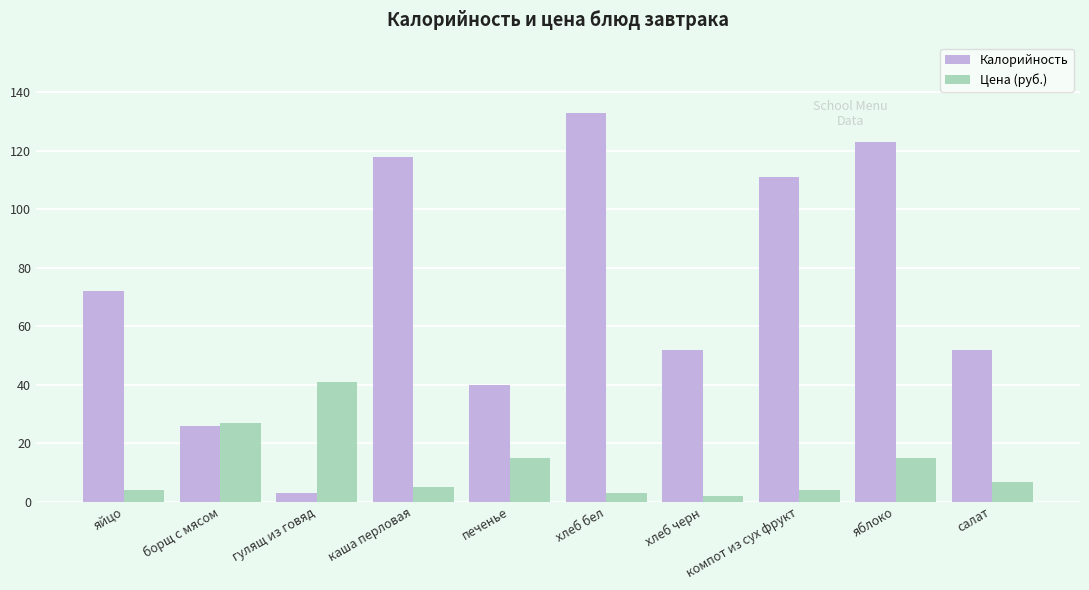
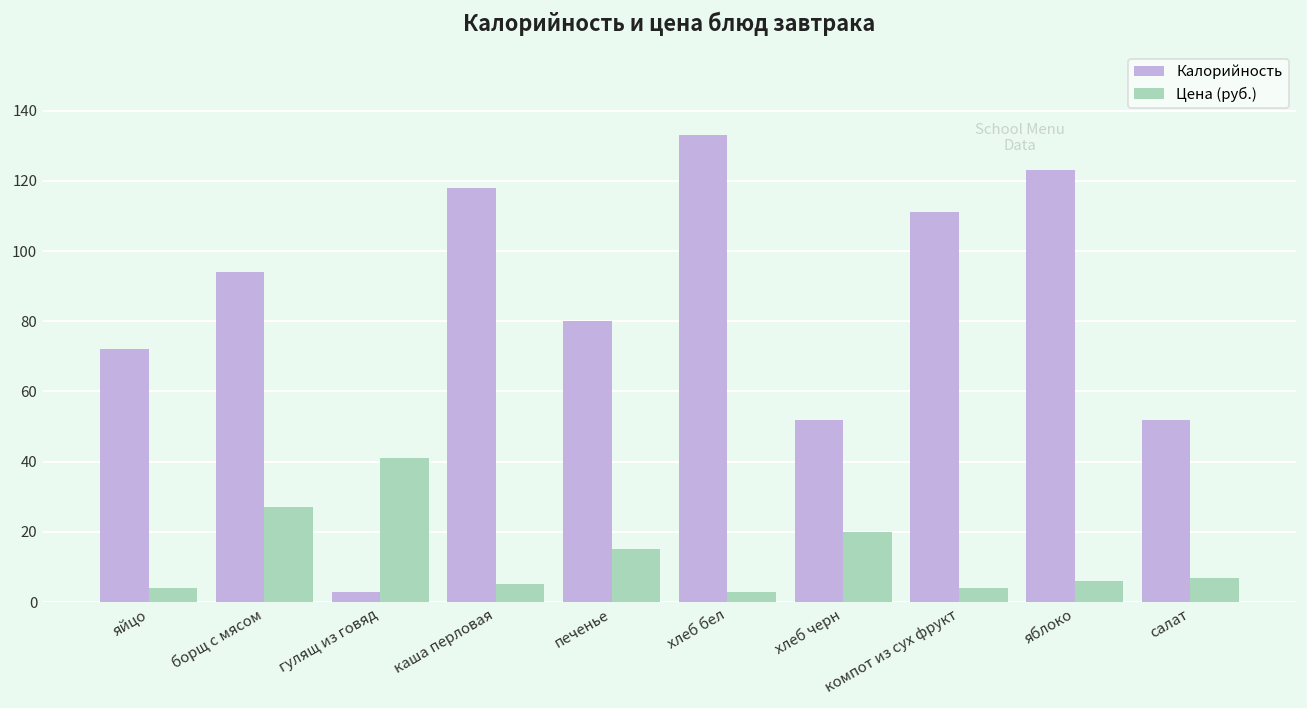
Калорийность, борщ с мясом: 26 -> 94
Калорийность, печенье: 40 -> 80
Цена (руб.), хлеб черн: 2 -> 20
Цена (руб.), яблоко: 15 -> 6
